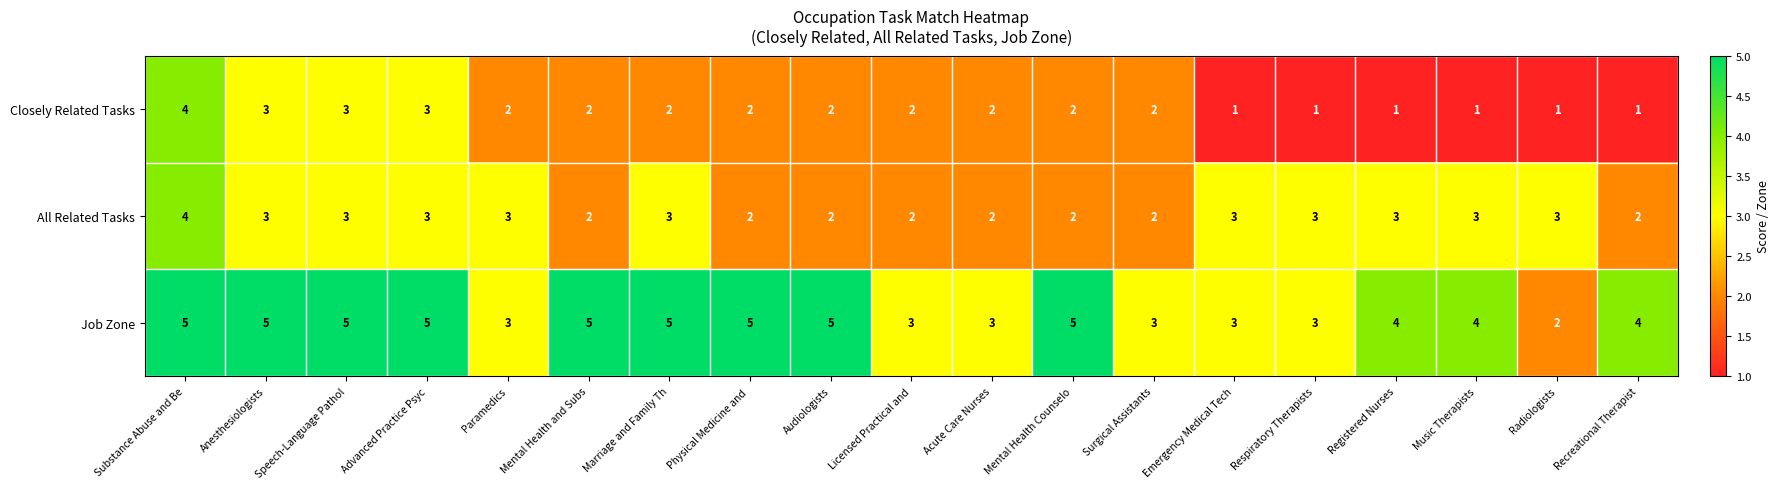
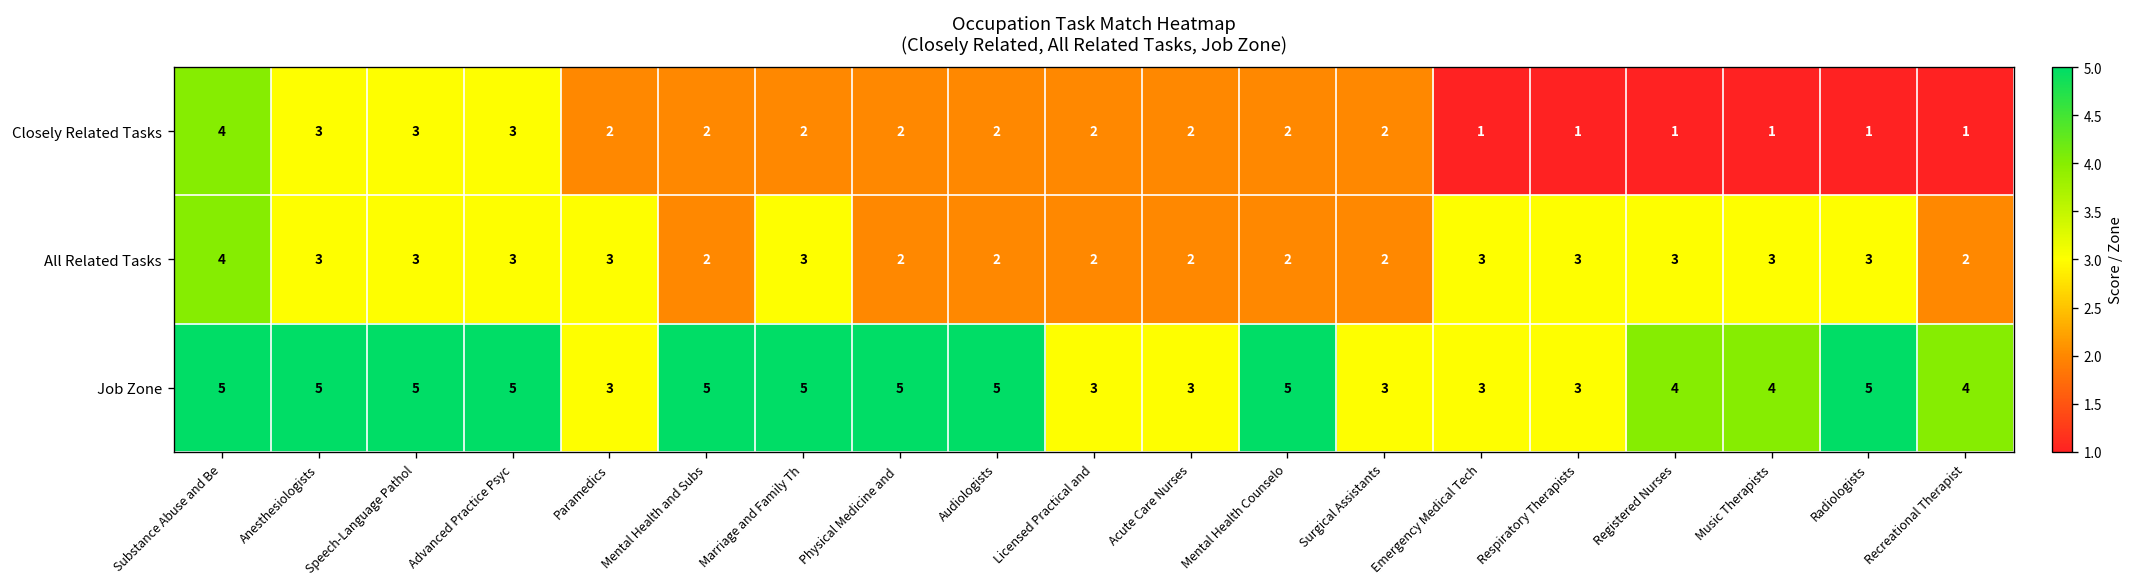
Job Zone, Radiologists: 2 -> 5
